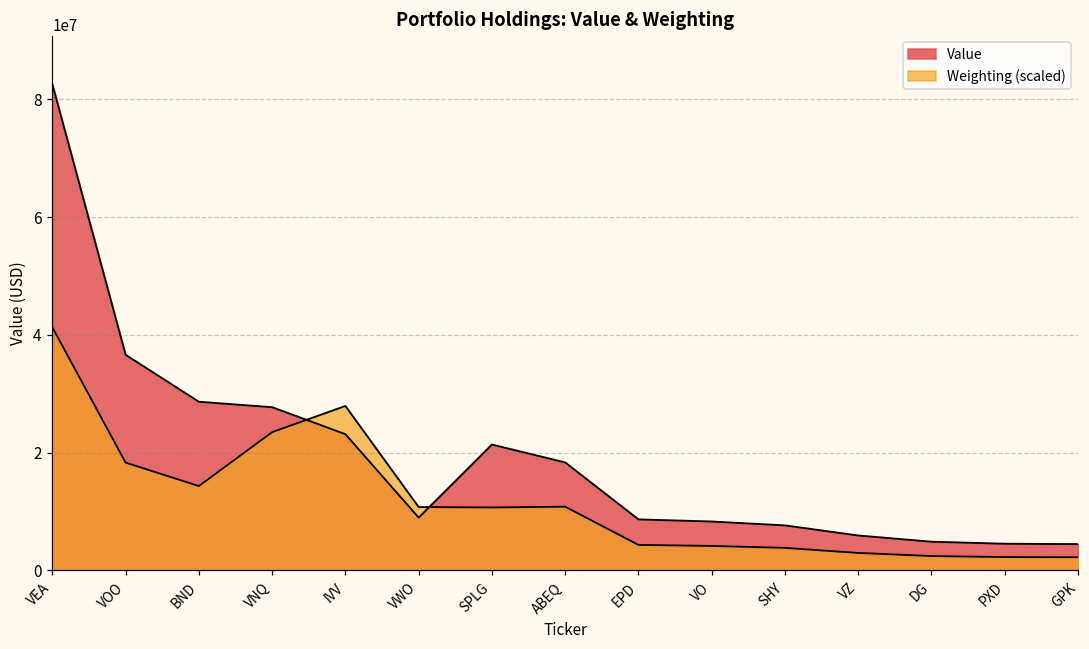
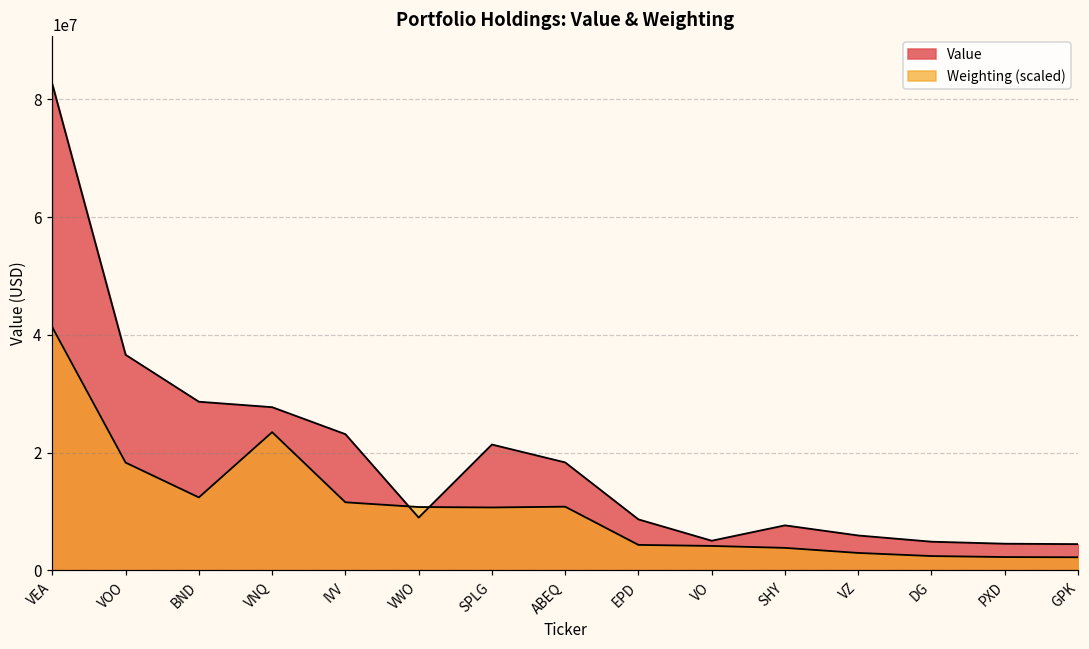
Weighting (scaled), BND: 14000000 -> 12000000
Weighting (scaled), IVV: 28000000 -> 12000000
Value, VO: 8000000 -> 5000000
